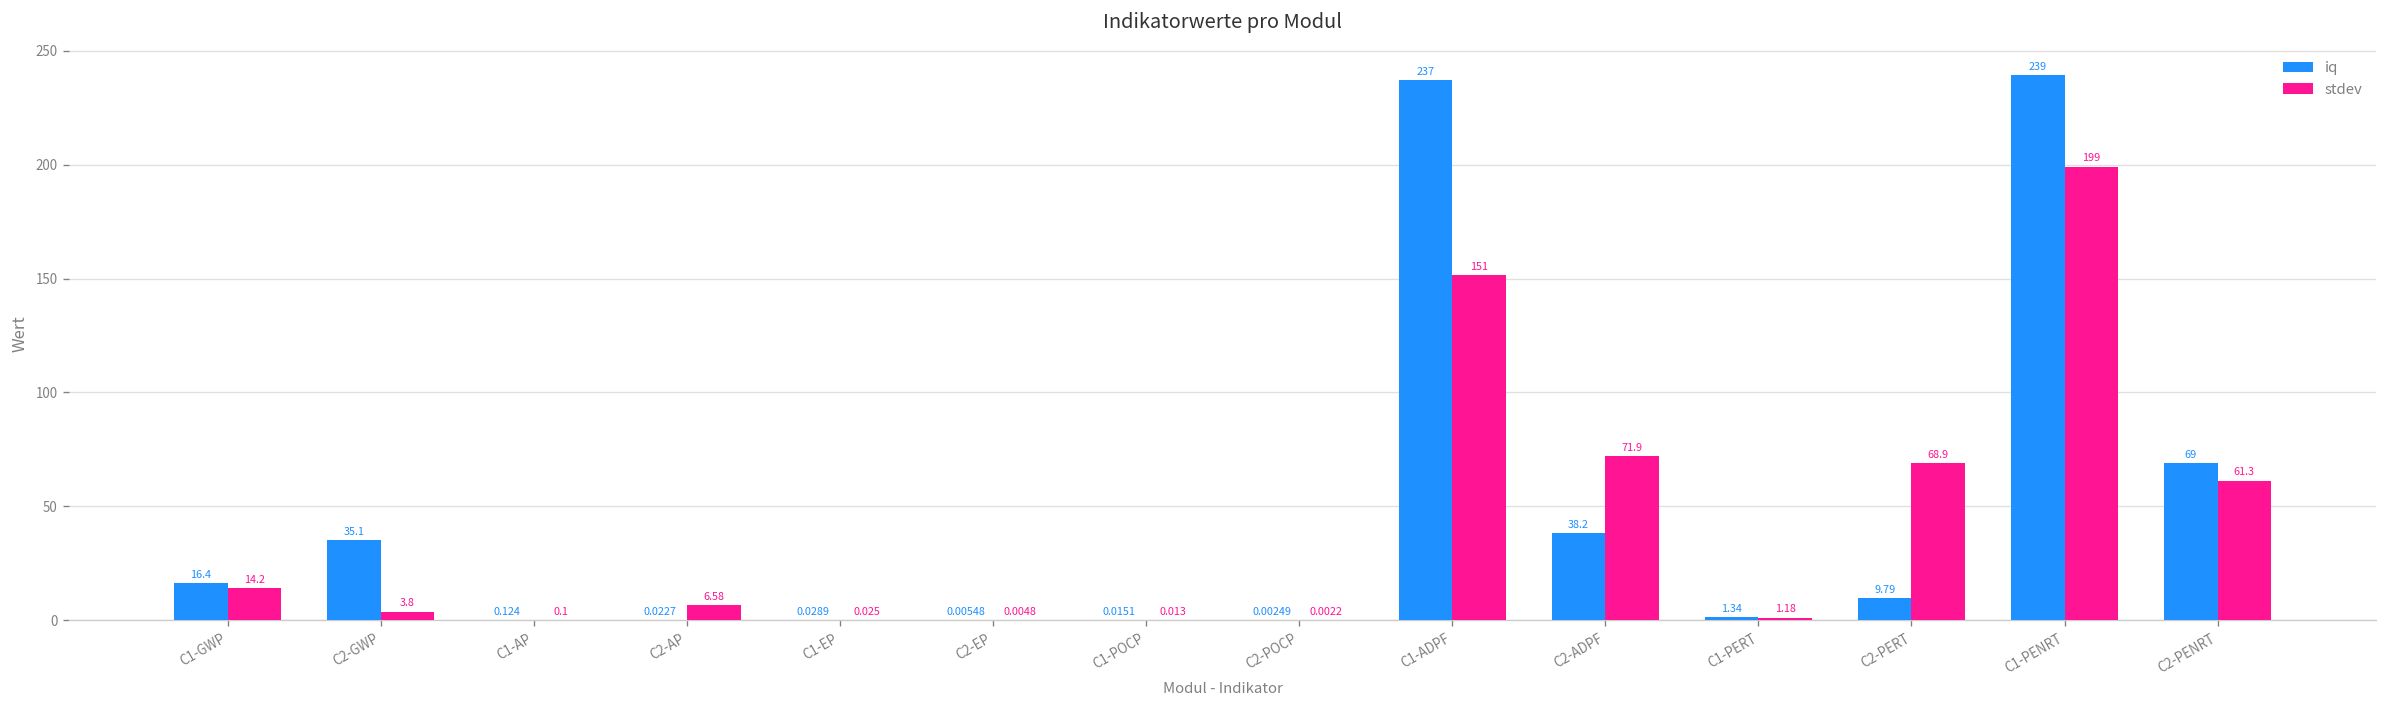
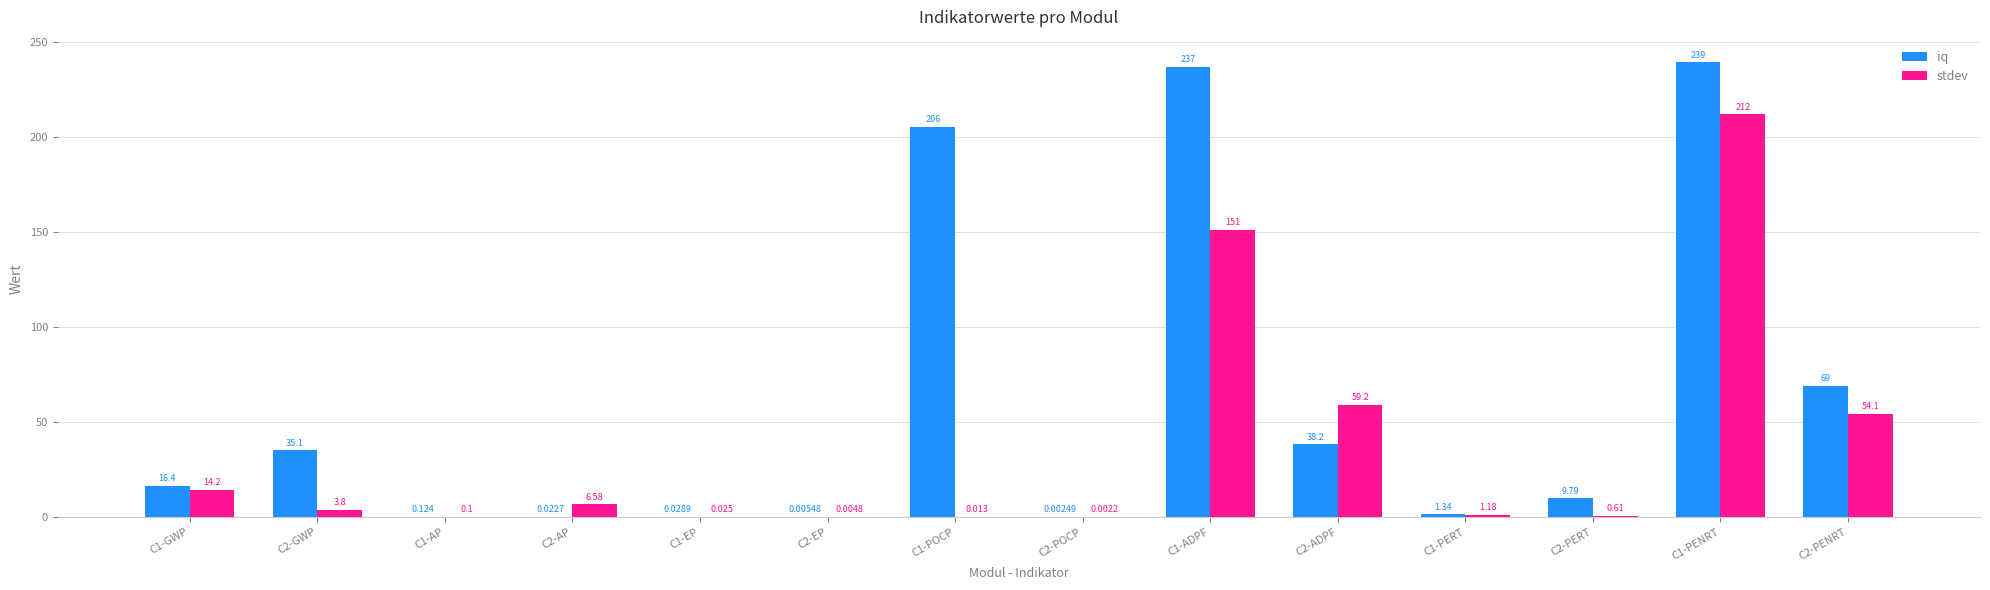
iq, C1-POCP: 0.0151 -> 206
stdev, C2-ADPF: 71.9 -> 59.2
stdev, C2-PERT: 68.9 -> 0.61
stdev, C1-PENRT: 199 -> 212
stdev, C2-PENRT: 61.3 -> 54.1
